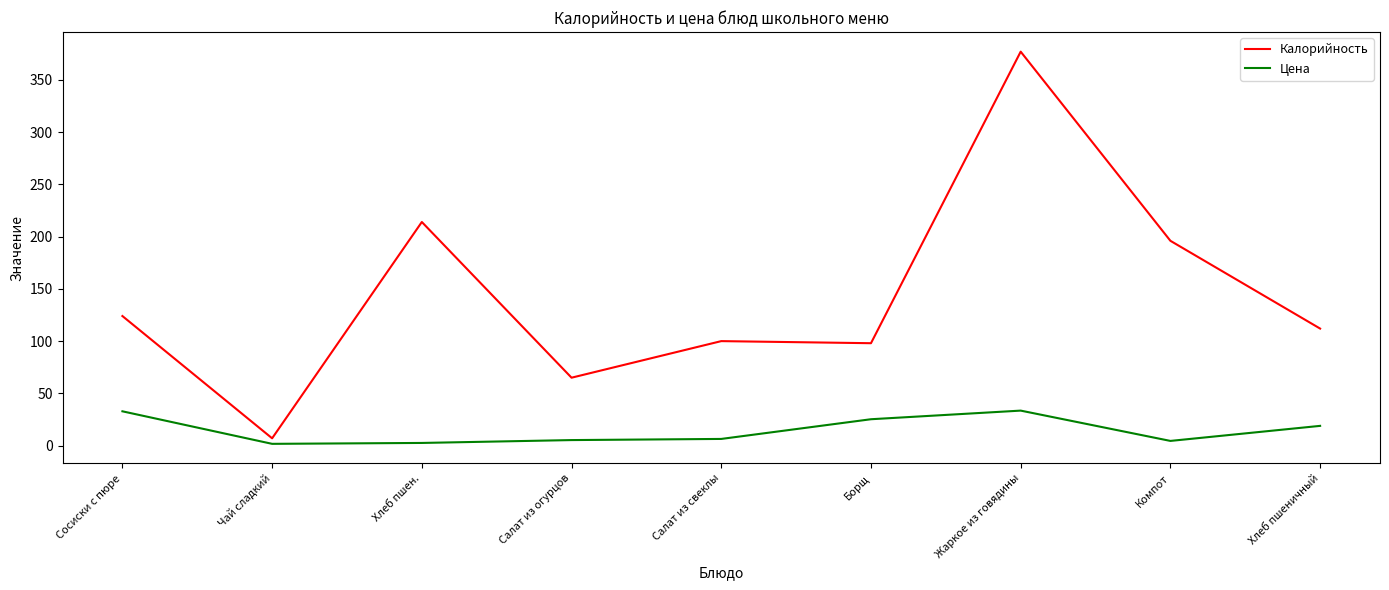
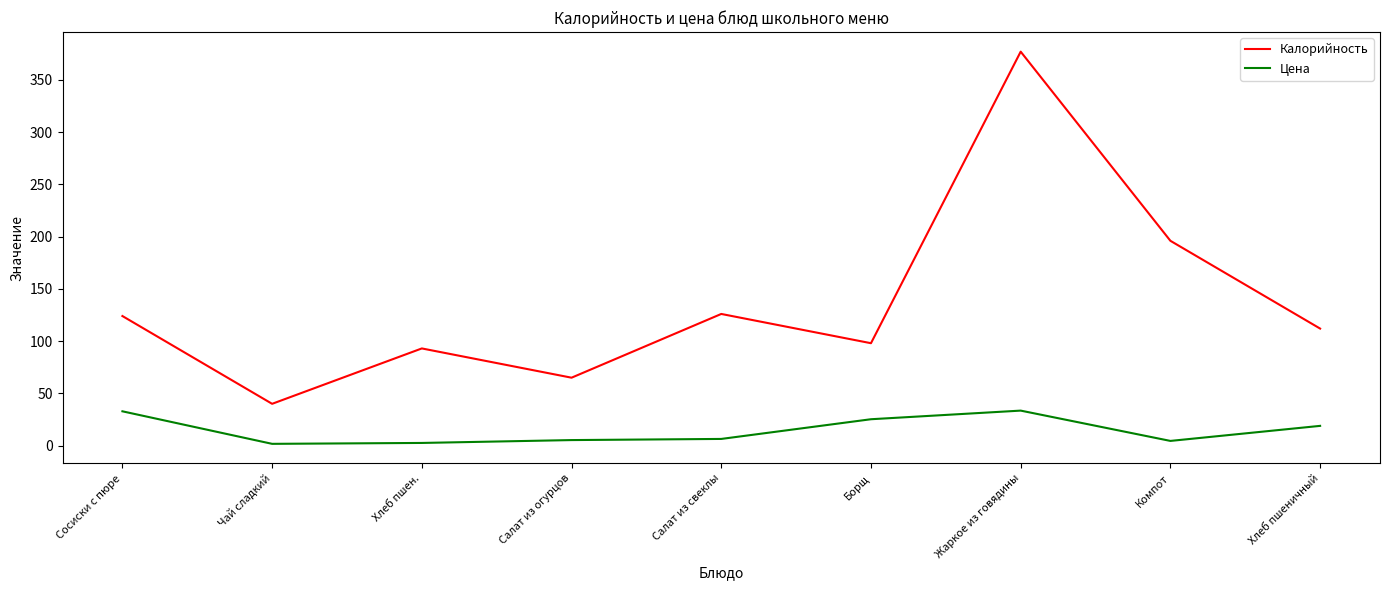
Калорийность, Чай сладкий: 7 -> 40
Калорийность, Хлеб пшен.: 214 -> 93
Калорийность, Салат из свеклы: 100 -> 126
